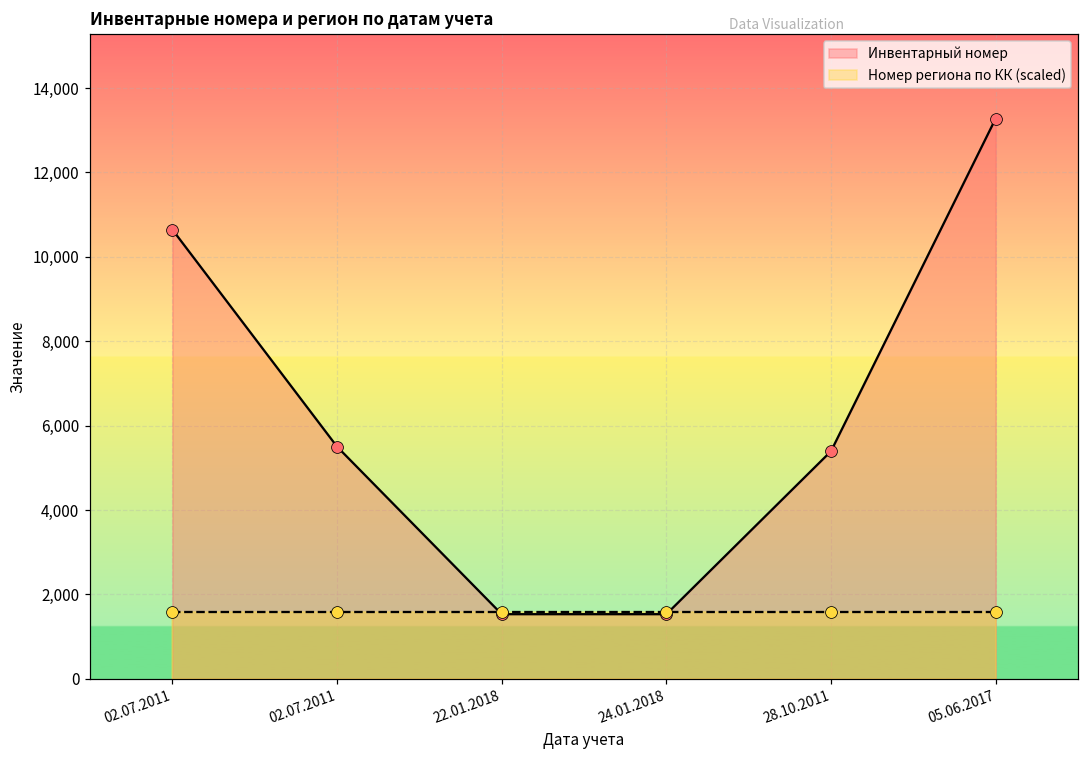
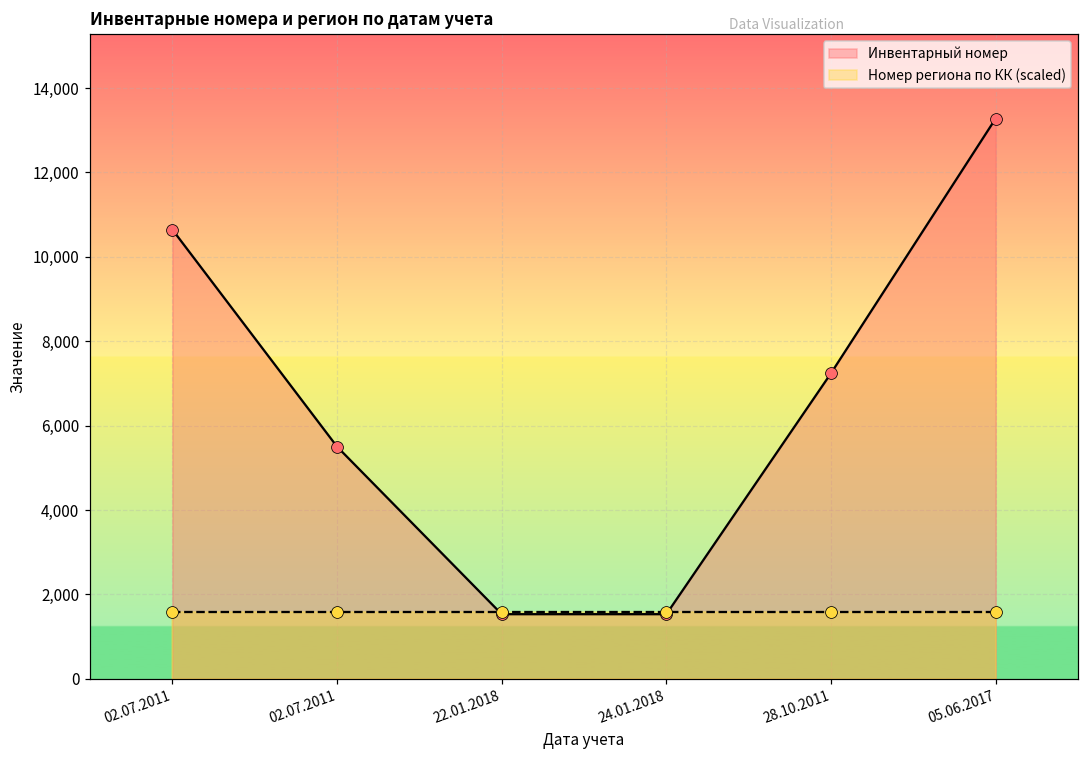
Инвентарный номер, 28.10.2011: 5,400 -> 7,200
